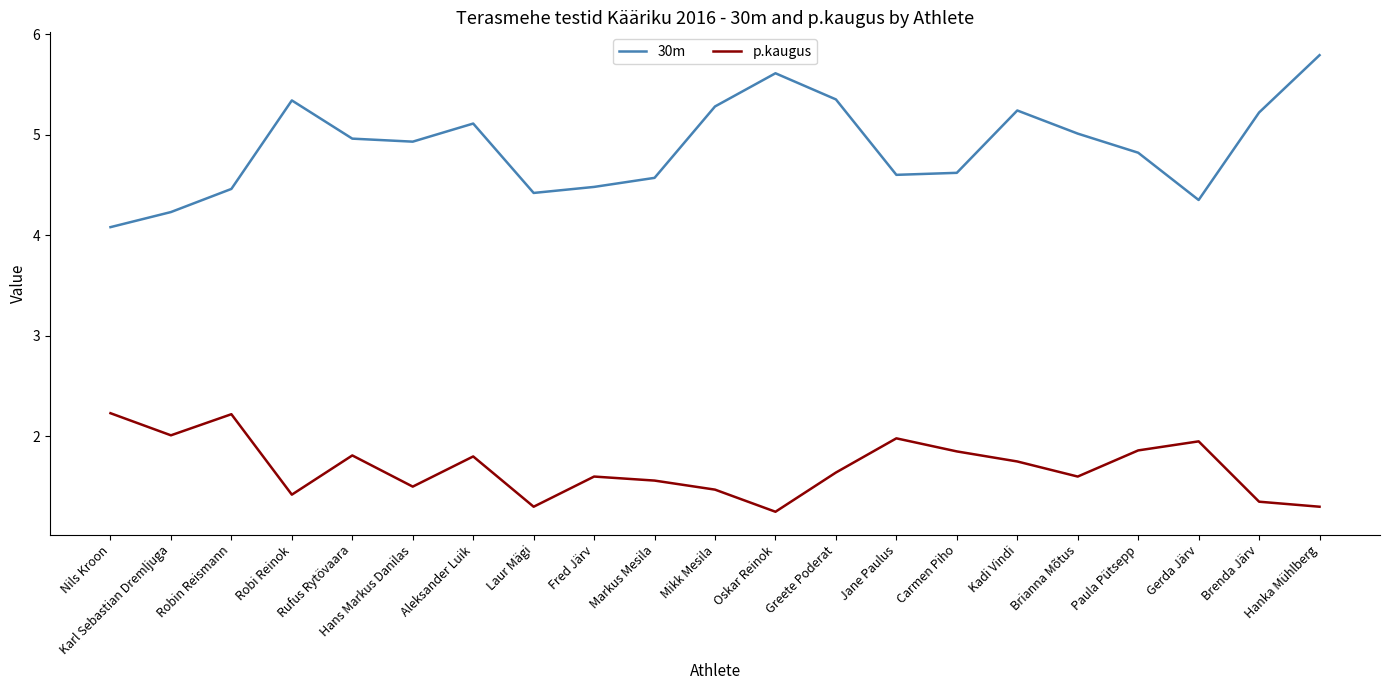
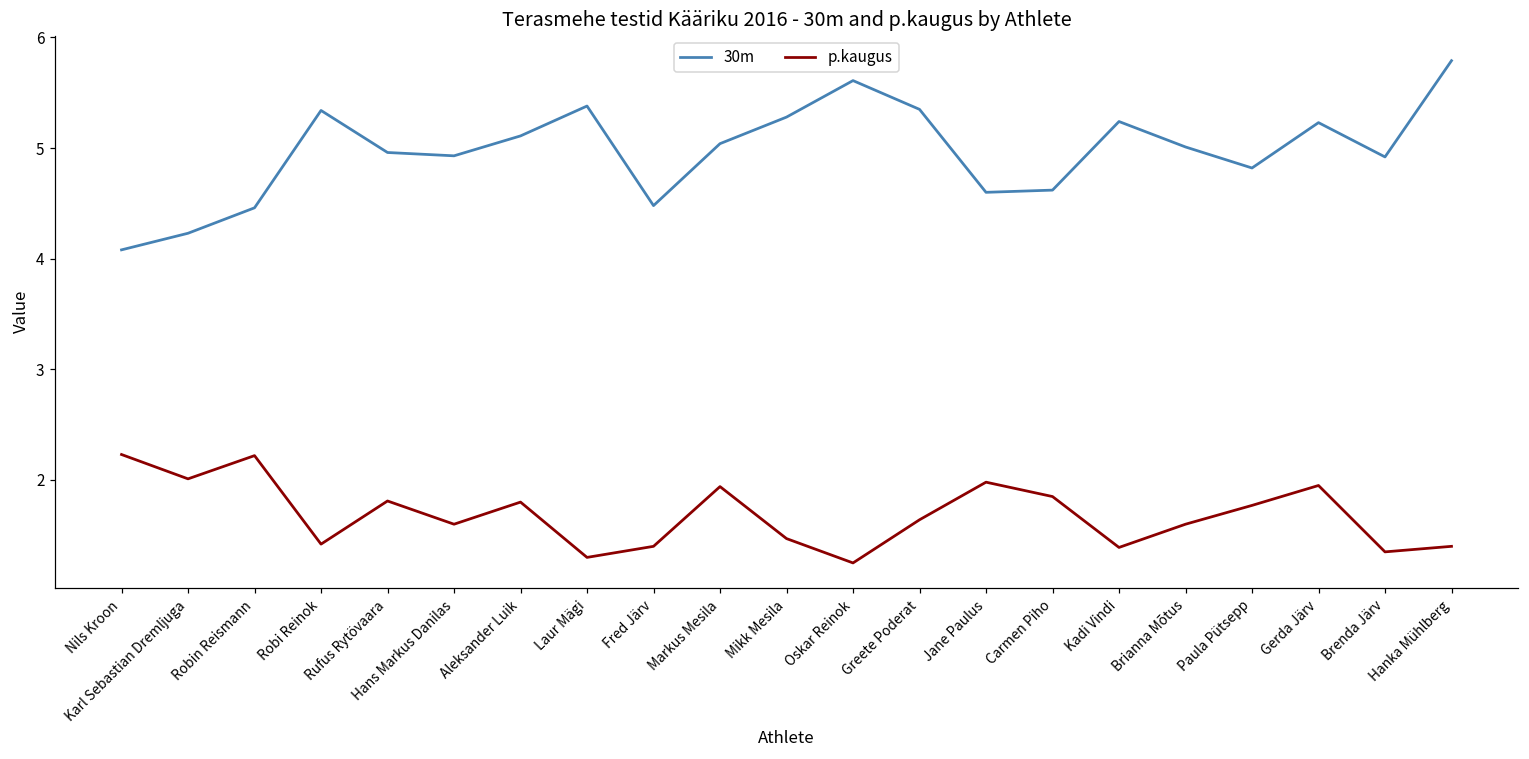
p.kaugus, Hans Markus Danilas: 1.5 -> 1.6
30m, Laur Mägi: 4.42 -> 5.38
p.kaugus, Fred Järv: 1.6 -> 1.4
30m, Markus Mesila: 4.57 -> 5.04
p.kaugus, Markus Mesila: 1.56 -> 1.94
p.kaugus, Kadi Vindi: 1.75 -> 1.39
p.kaugus, Paula Pütsepp: 1.86 -> 1.77
30m, Gerda Järv: 4.35 -> 5.23
30m, Brenda Järv: 5.22 -> 4.92
p.kaugus, Hanka Mühlberg: 1.3 -> 1.4
